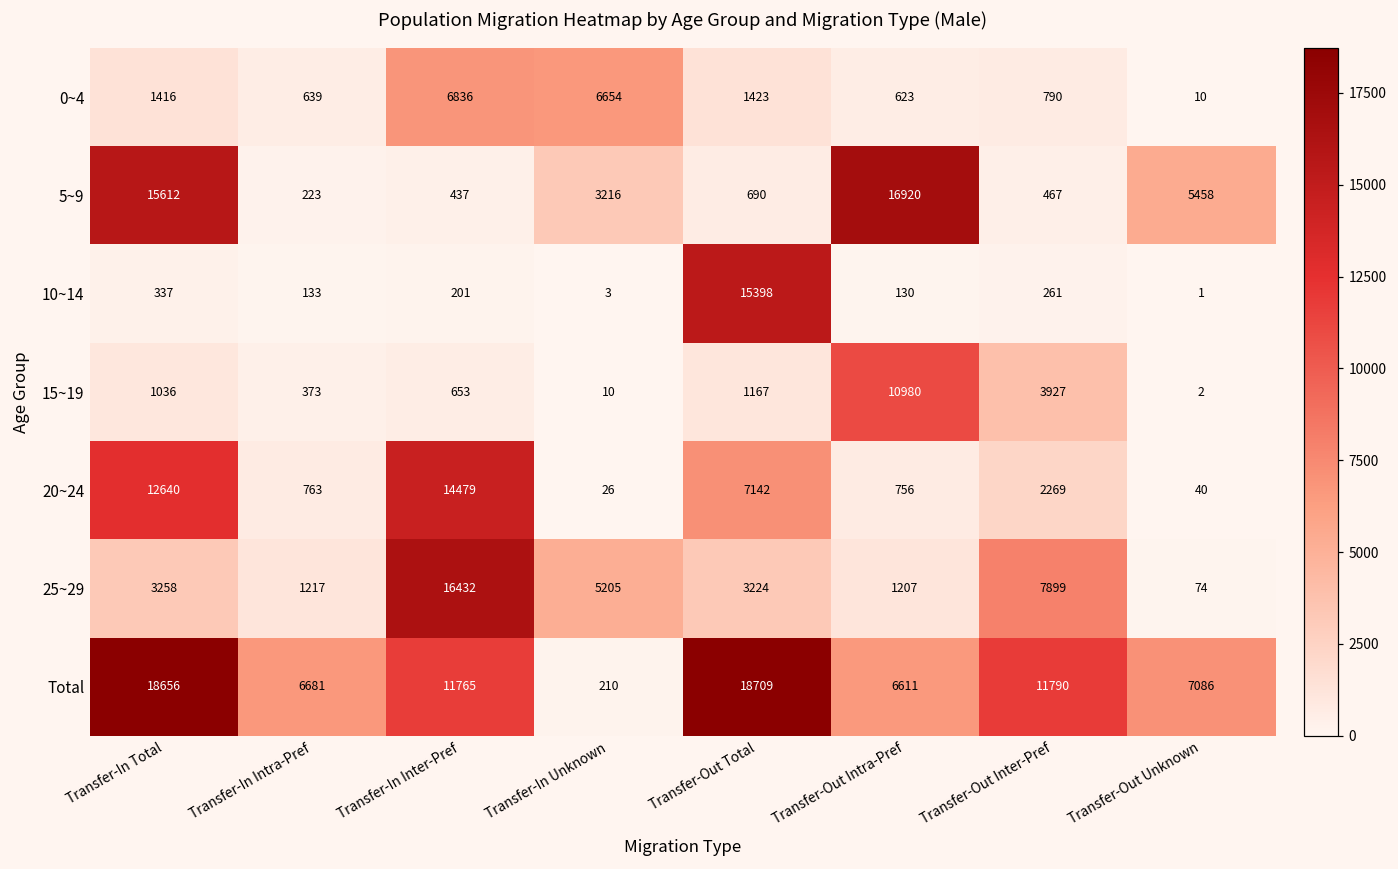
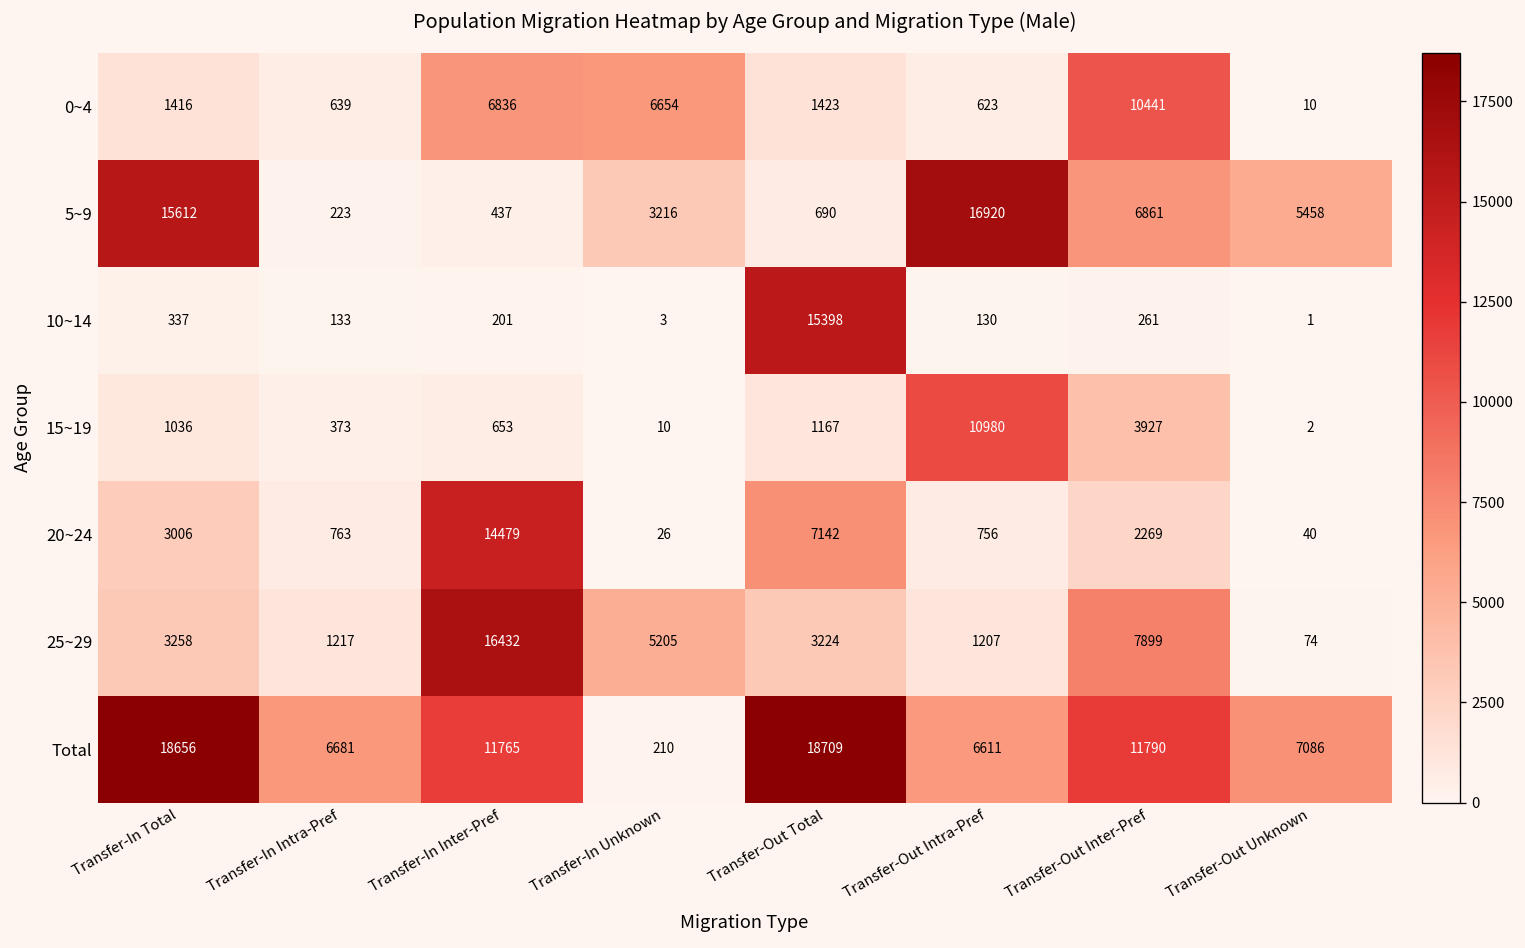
0~4, Transfer-Out Inter-Pref: 790 -> 10441
5~9, Transfer-Out Inter-Pref: 467 -> 6861
20~24, Transfer-In Total: 12640 -> 3006
